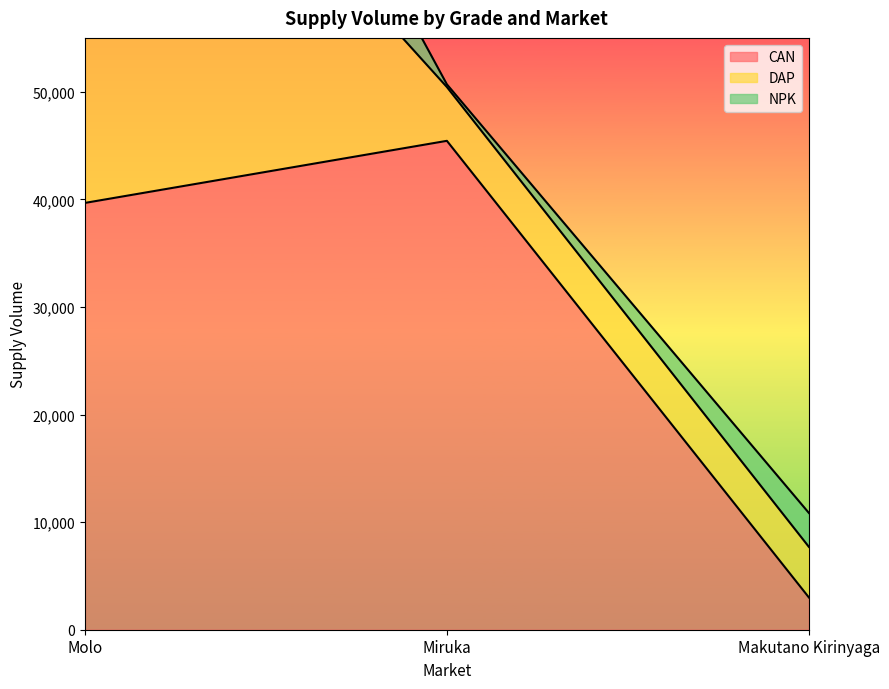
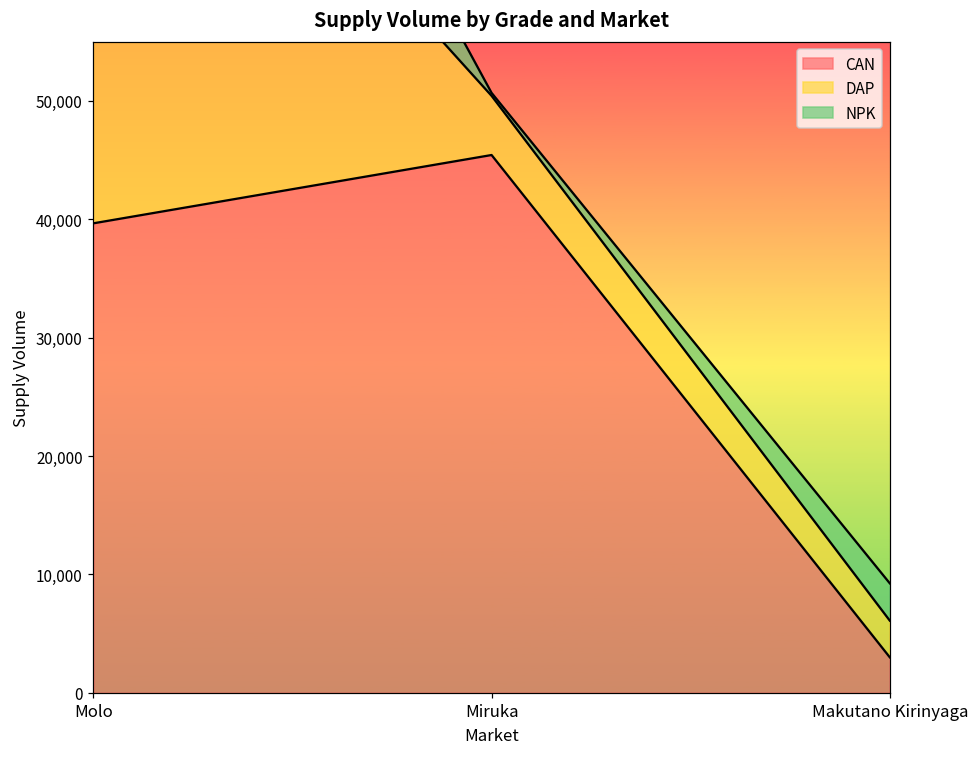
DAP, Makutano Kirinyaga: 4,700 -> 3,100
